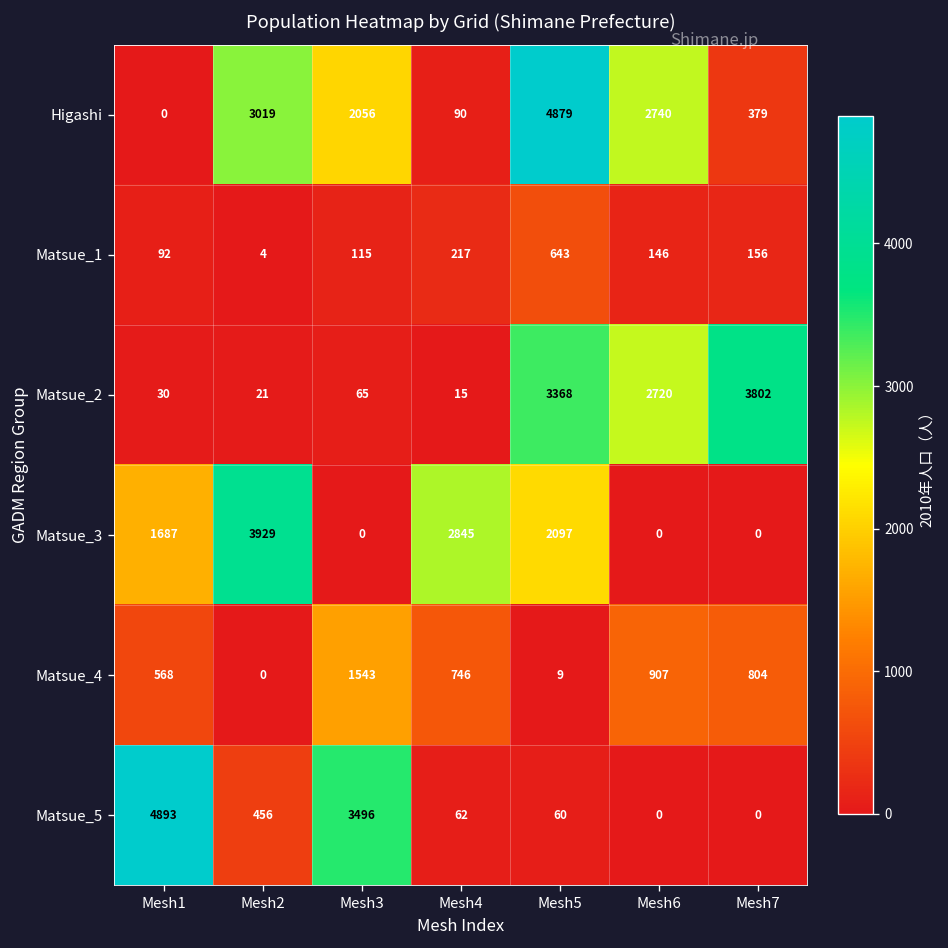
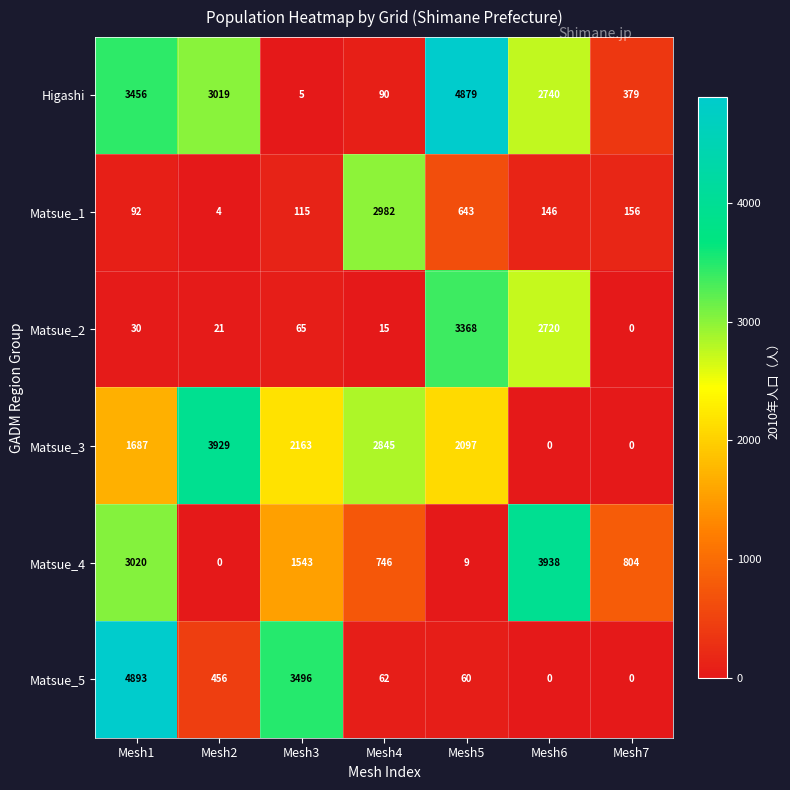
Higashi, Mesh1: 0 -> 3456
Higashi, Mesh3: 2056 -> 5
Matsue_1, Mesh4: 217 -> 2982
Matsue_2, Mesh7: 3802 -> 0
Matsue_3, Mesh3: 0 -> 2163
Matsue_4, Mesh1: 568 -> 3020
Matsue_4, Mesh6: 907 -> 3938
